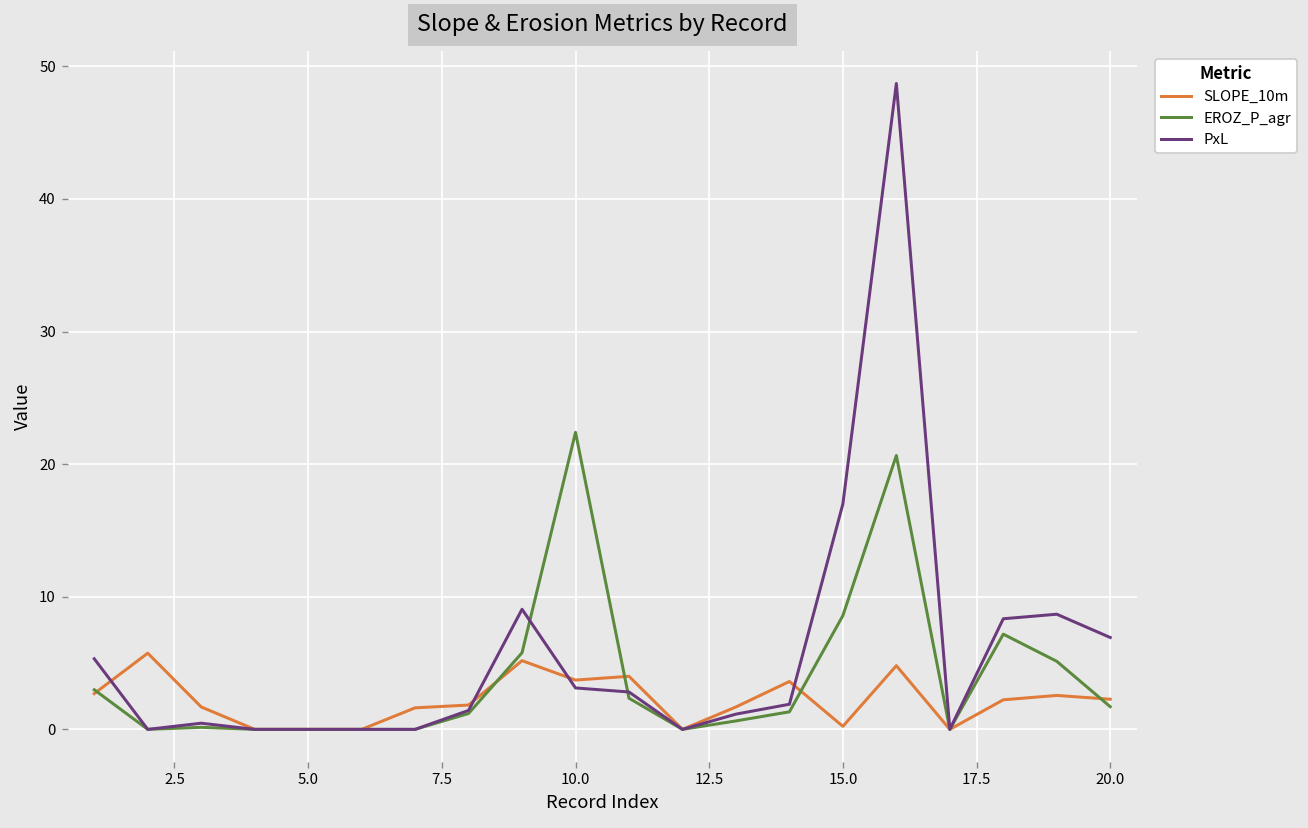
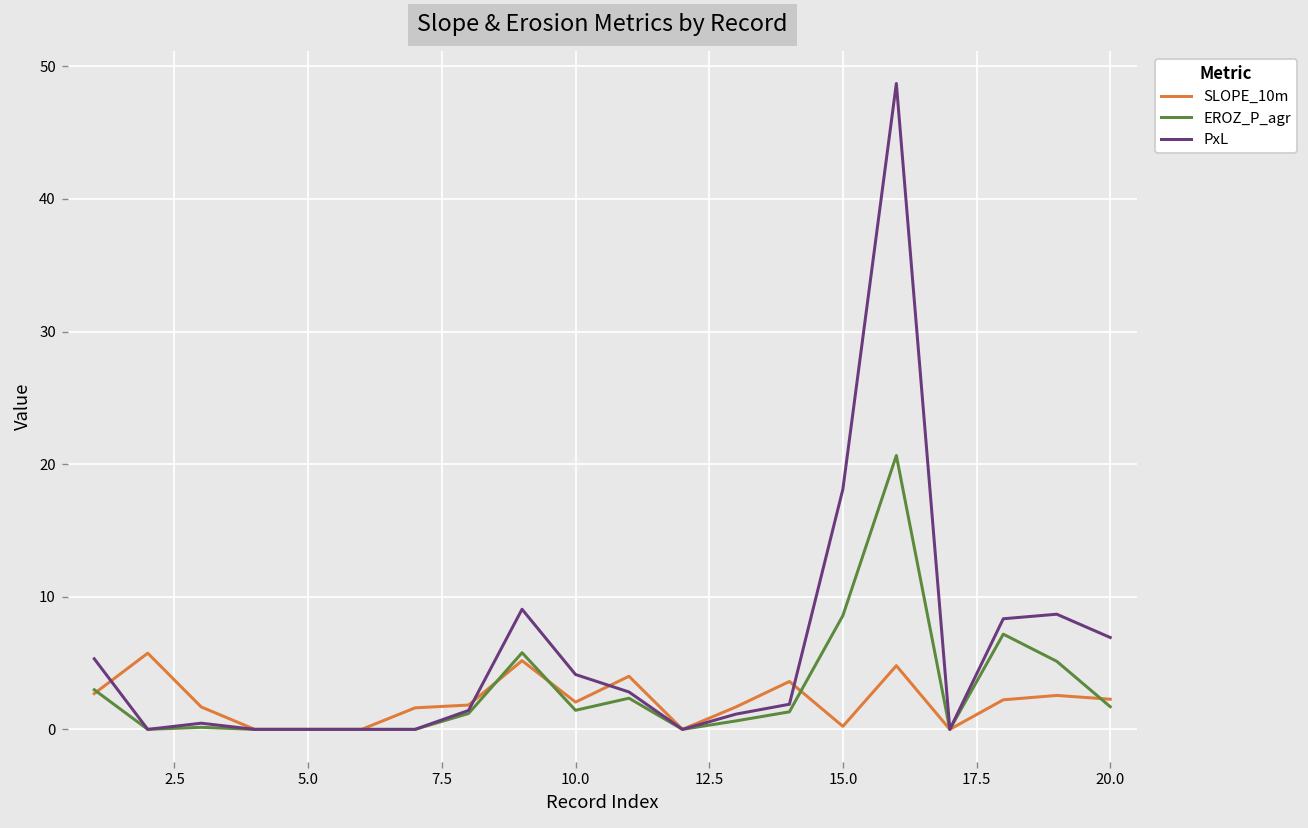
SLOPE_10m, 10.0: 3.7 -> 2.1
EROZ_P_agr, 10.0: 22.4 -> 1.4
PxL, 10.0: 3.1 -> 4.1
PxL, 15.0: 17.0 -> 18.1
